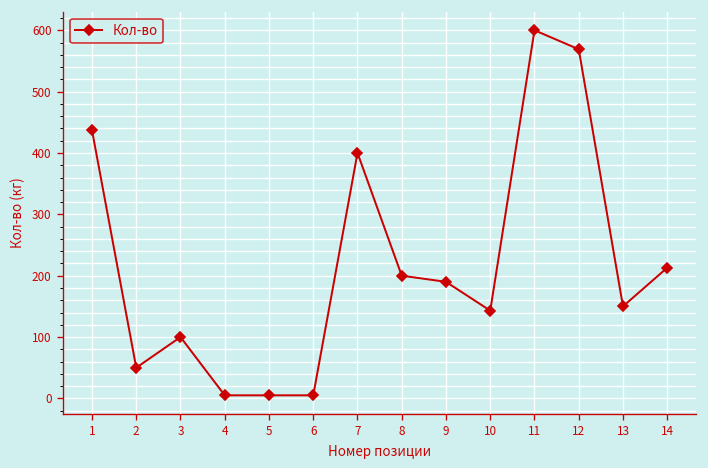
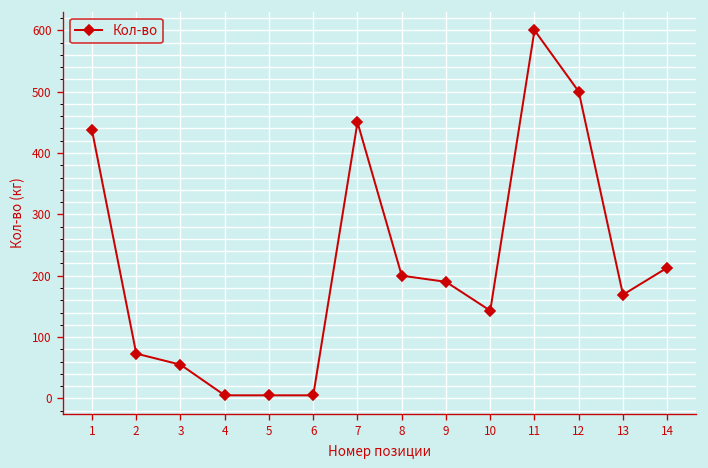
2: 50 -> 70
3: 100 -> 60
7: 400 -> 450
12: 570 -> 500
13: 150 -> 170
